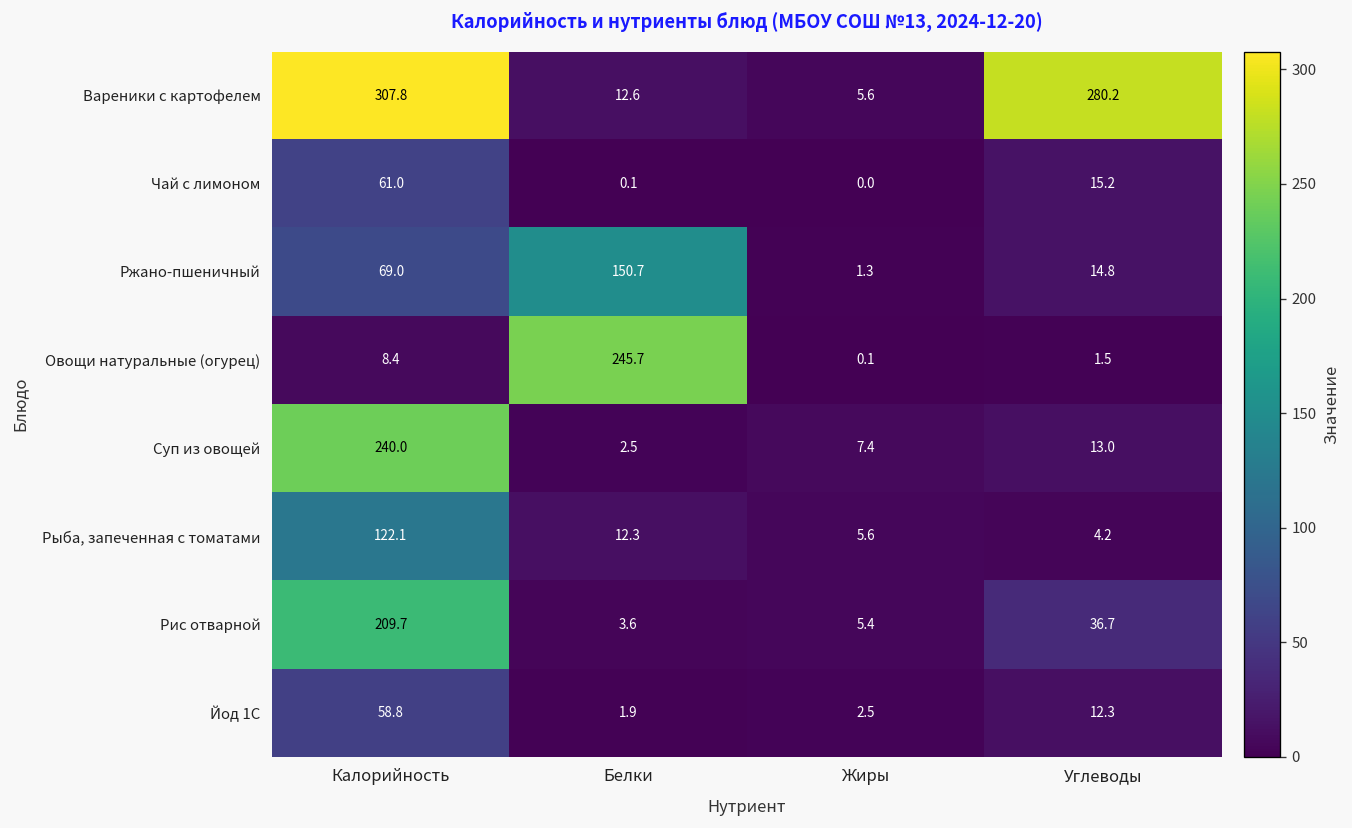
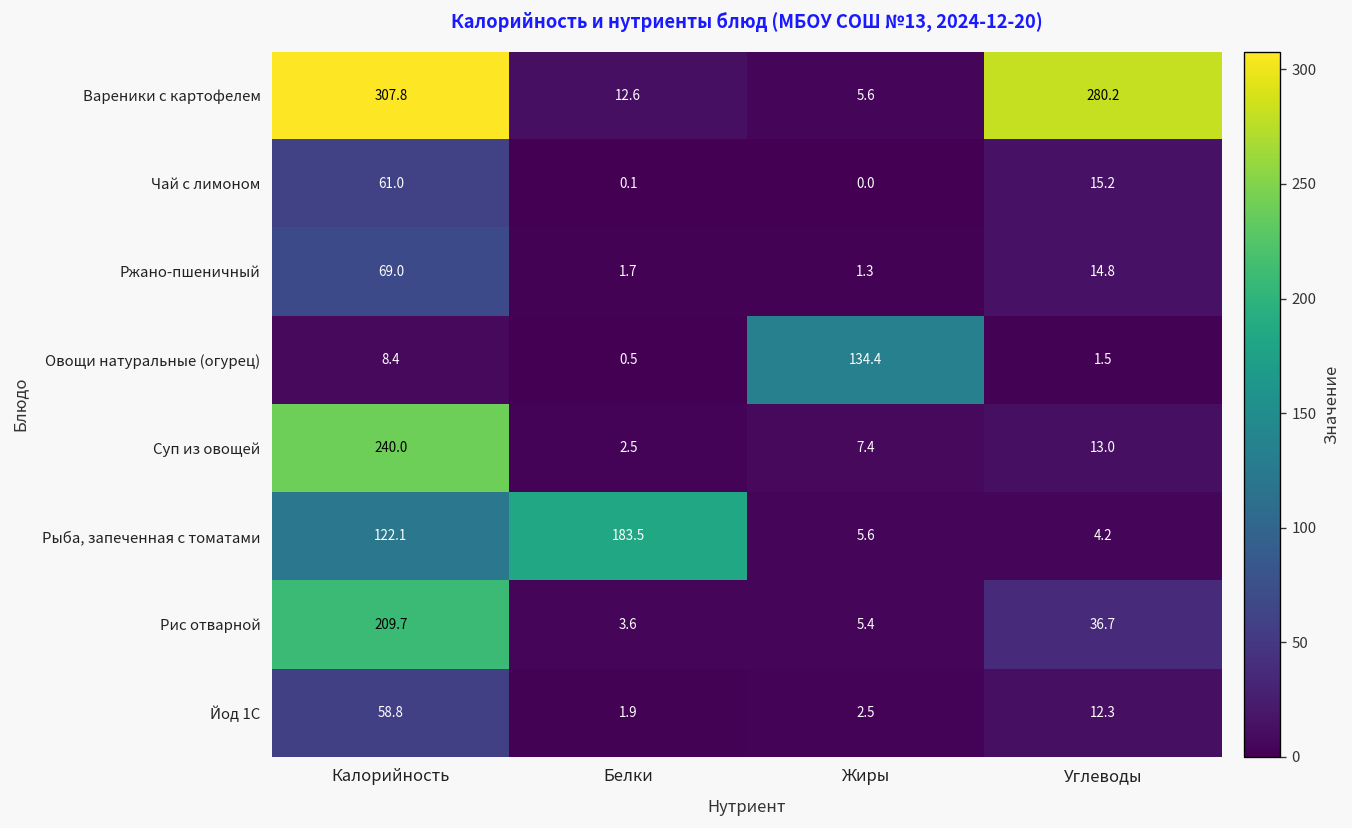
Ржано-пшеничный, Белки: 150.7 -> 1.7
Овощи натуральные (огурец), Белки: 245.7 -> 0.5
Овощи натуральные (огурец), Жиры: 0.1 -> 134.4
Рыба, запеченная с томатами, Белки: 12.3 -> 183.5
